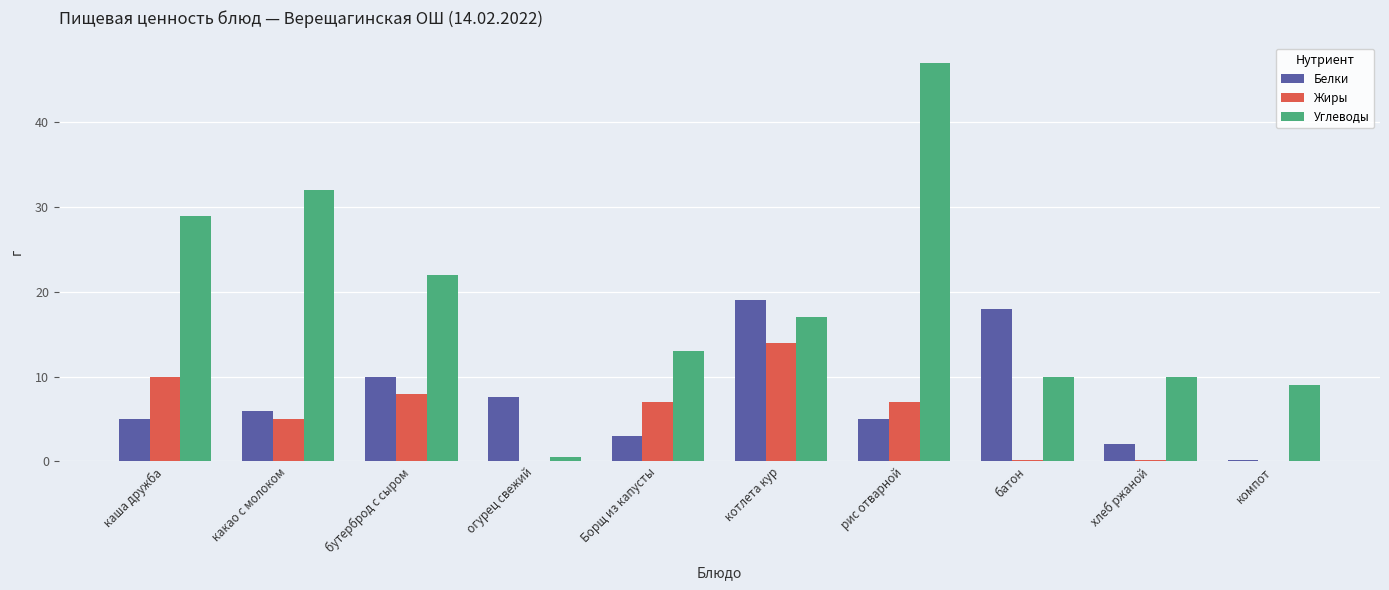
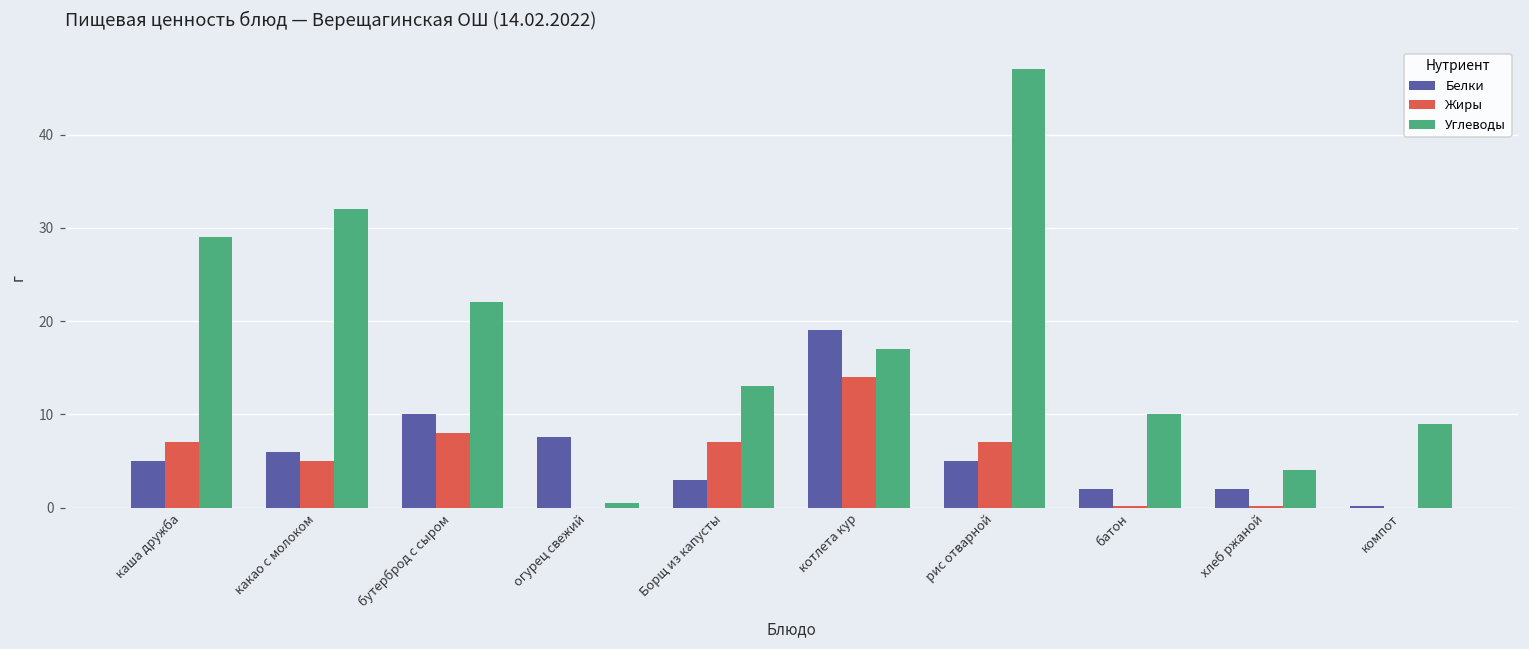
Жиры, каша дружба: 10 -> 7
Белки, батон: 18 -> 2
Углеводы, хлеб ржаной: 10 -> 4
